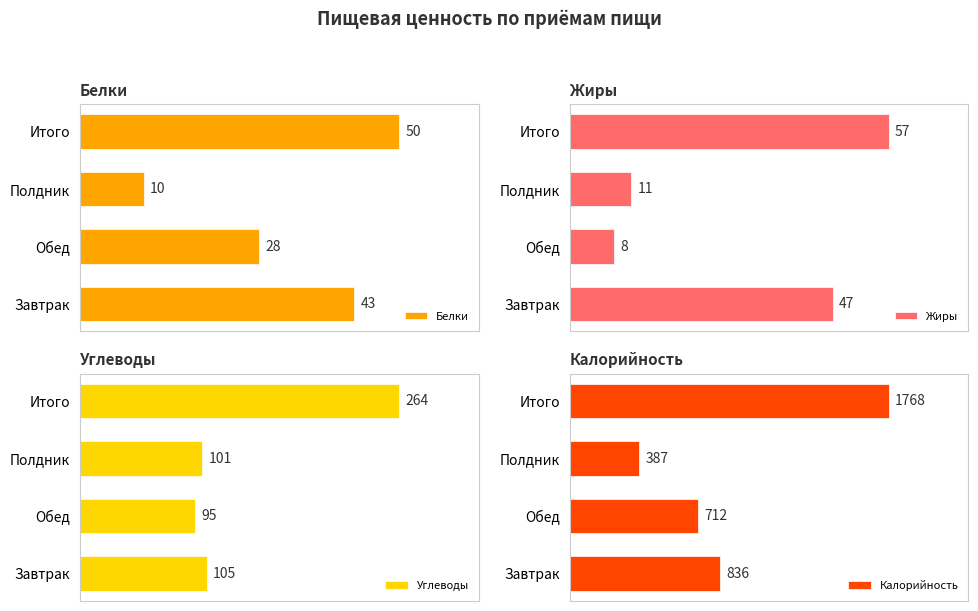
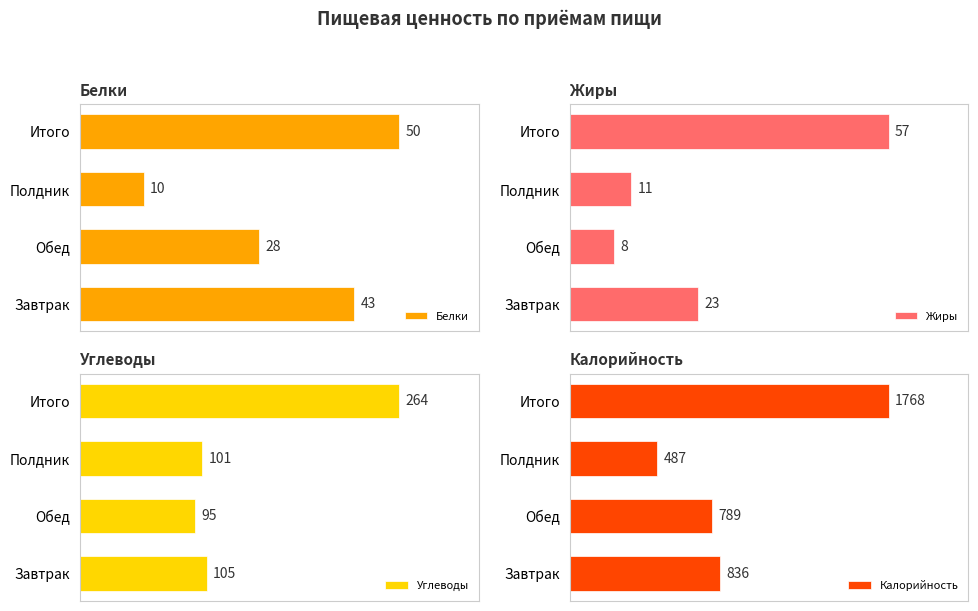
Жиры, Завтрак: 47 -> 23
Калорийность, Полдник: 387 -> 487
Калорийность, Обед: 712 -> 789
